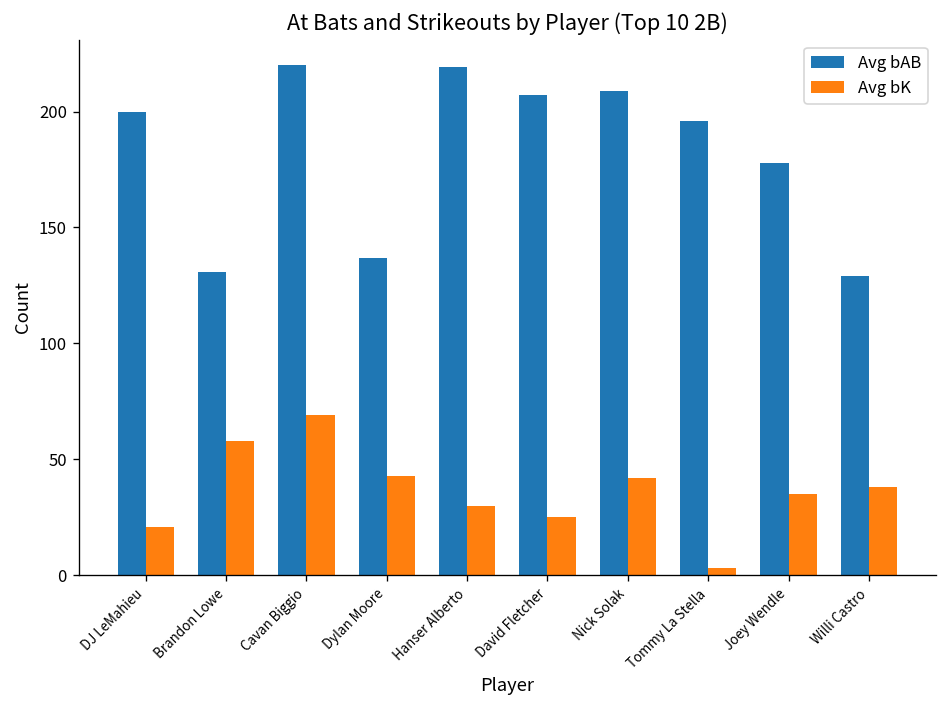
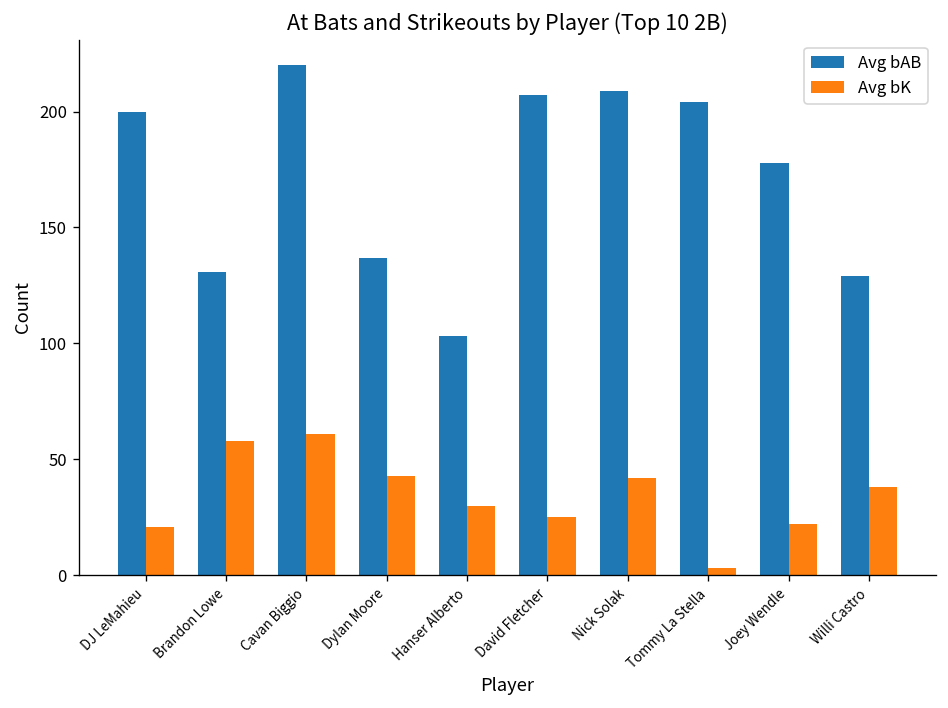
Avg bK, Cavan Biggio: 69 -> 61
Avg bAB, Hanser Alberto: 219 -> 103
Avg bAB, Tommy La Stella: 196 -> 204
Avg bK, Joey Wendle: 35 -> 22
